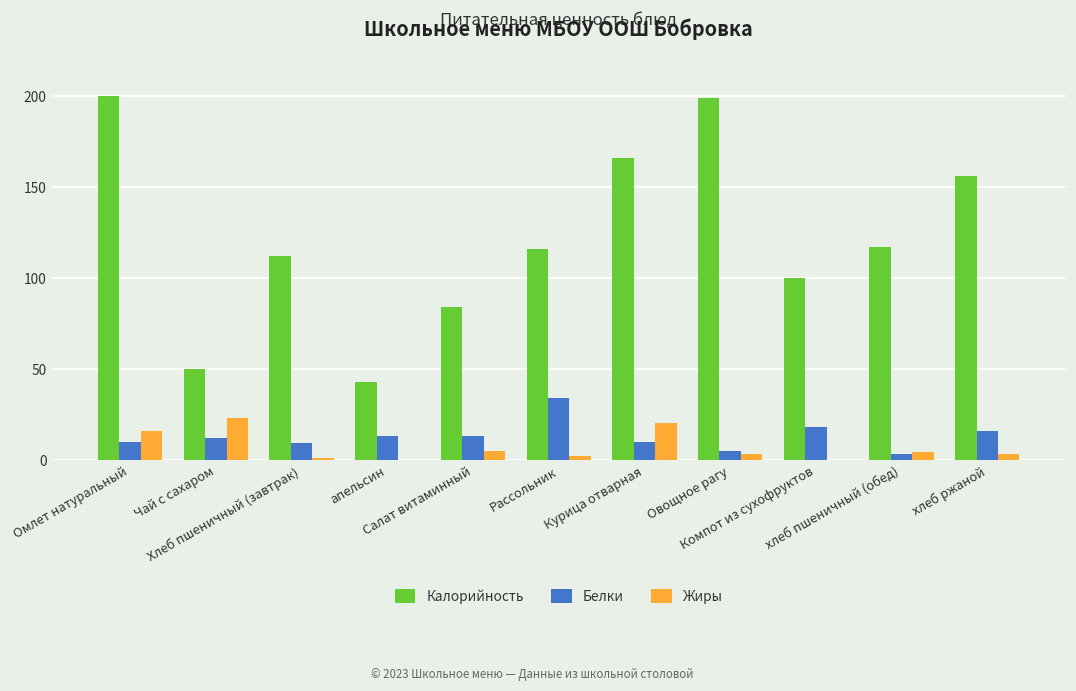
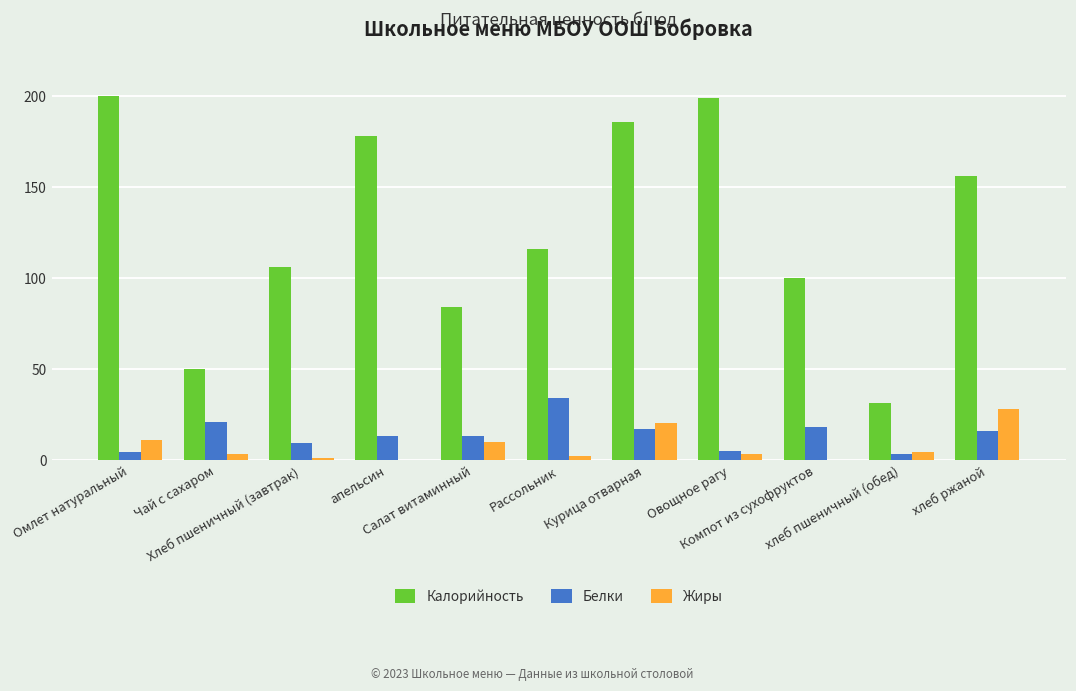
Белки, Омлет натуральный: 10 -> 4
Жиры, Омлет натуральный: 16 -> 11
Белки, Чай с сахаром: 12 -> 21
Жиры, Чай с сахаром: 23 -> 3
Калорийность, Хлеб пшеничный (завтрак): 112 -> 106
Калорийность, апельсин: 43 -> 178
Жиры, Салат витаминный: 5 -> 10
Калорийность, Курица отварная: 166 -> 186
Белки, Курица отварная: 10 -> 17
Калорийность, хлеб пшеничный (обед): 117 -> 31
Жиры, хлеб ржаной: 3 -> 28
